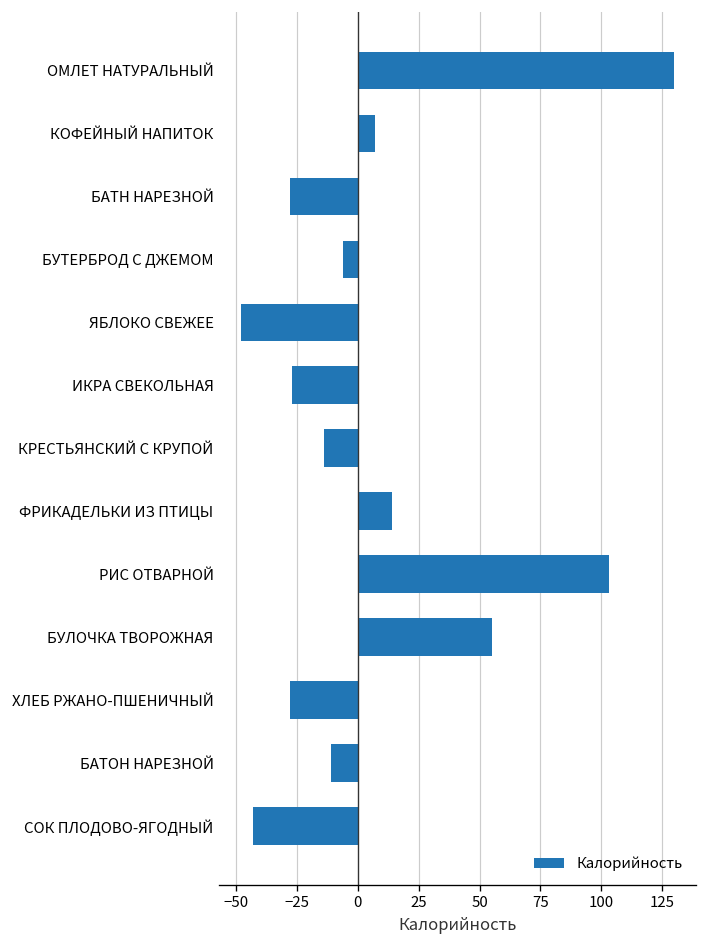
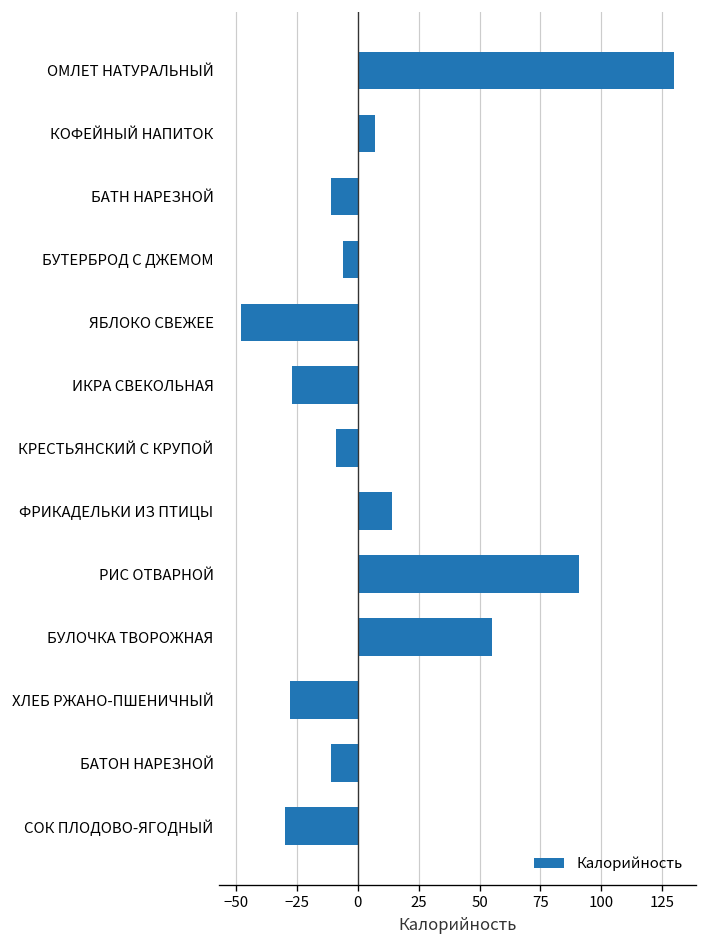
БАТН НАРЕЗНОЙ: -28 -> -11
КРЕСТЬЯНСКИЙ С КРУПОЙ: -14 -> -9
РИС ОТВАРНОЙ: 103 -> 91
СОК ПЛОДОВО-ЯГОДНЫЙ: -43 -> -30
